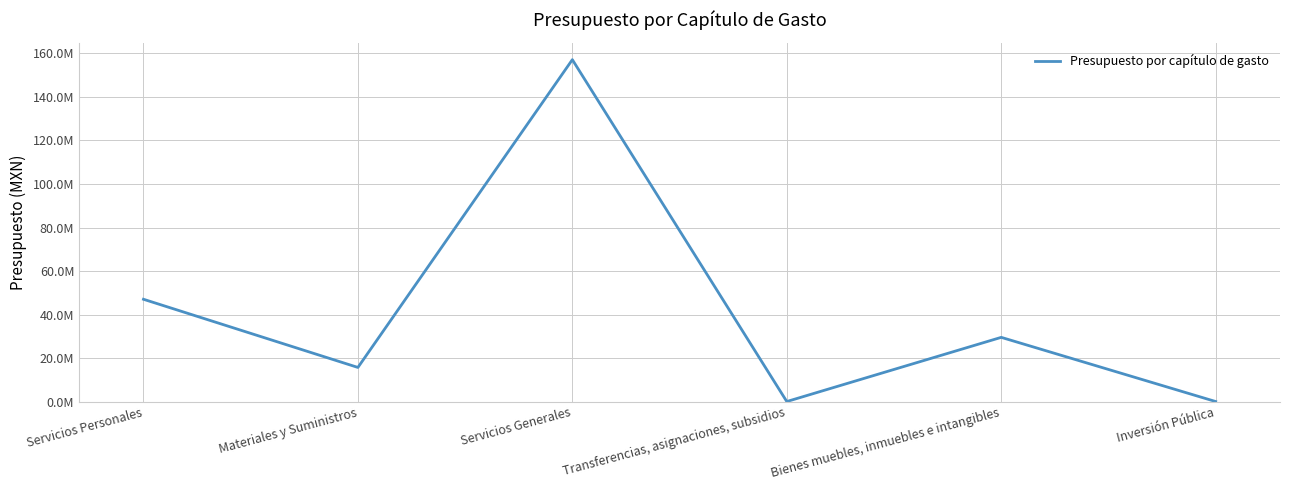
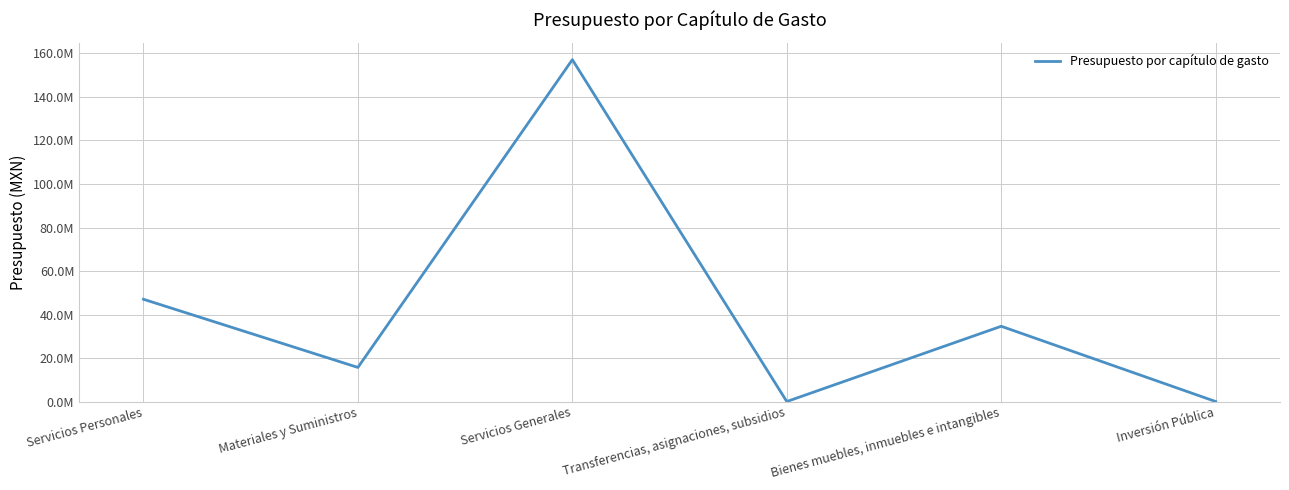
Bienes muebles, inmuebles e intangibles: 30000000 -> 35000000
